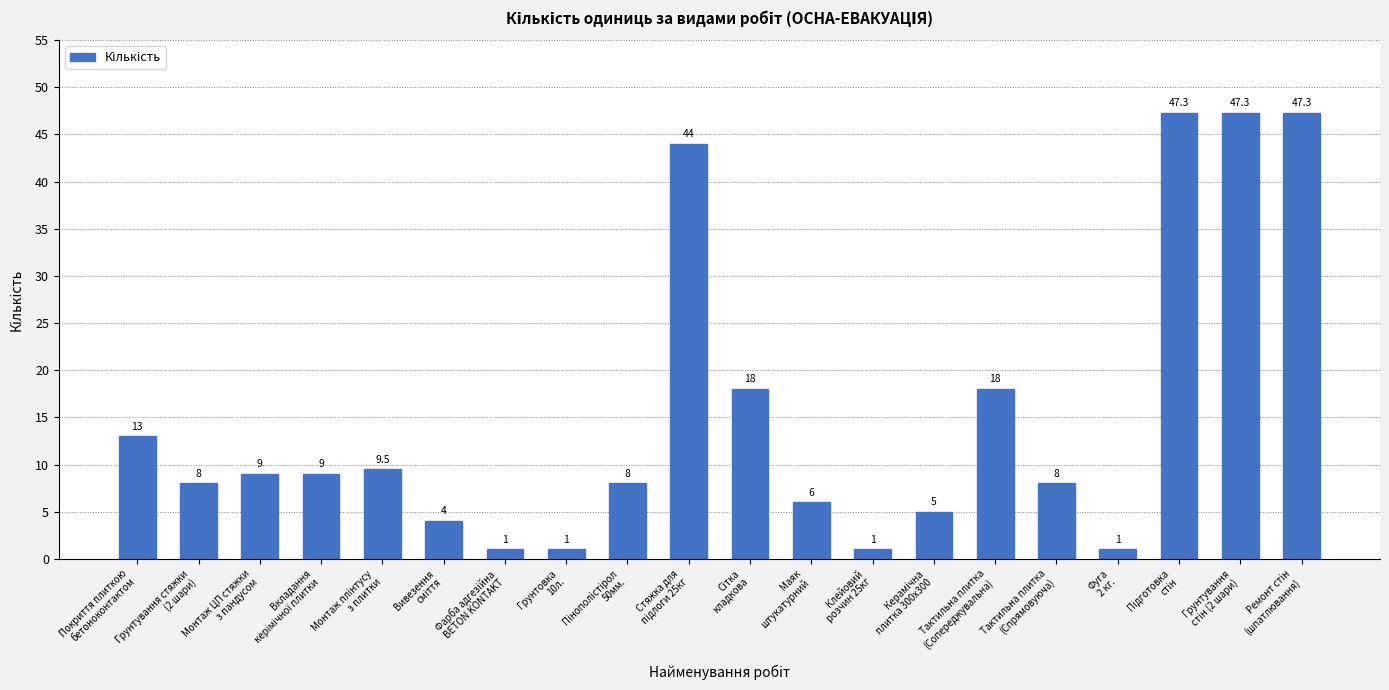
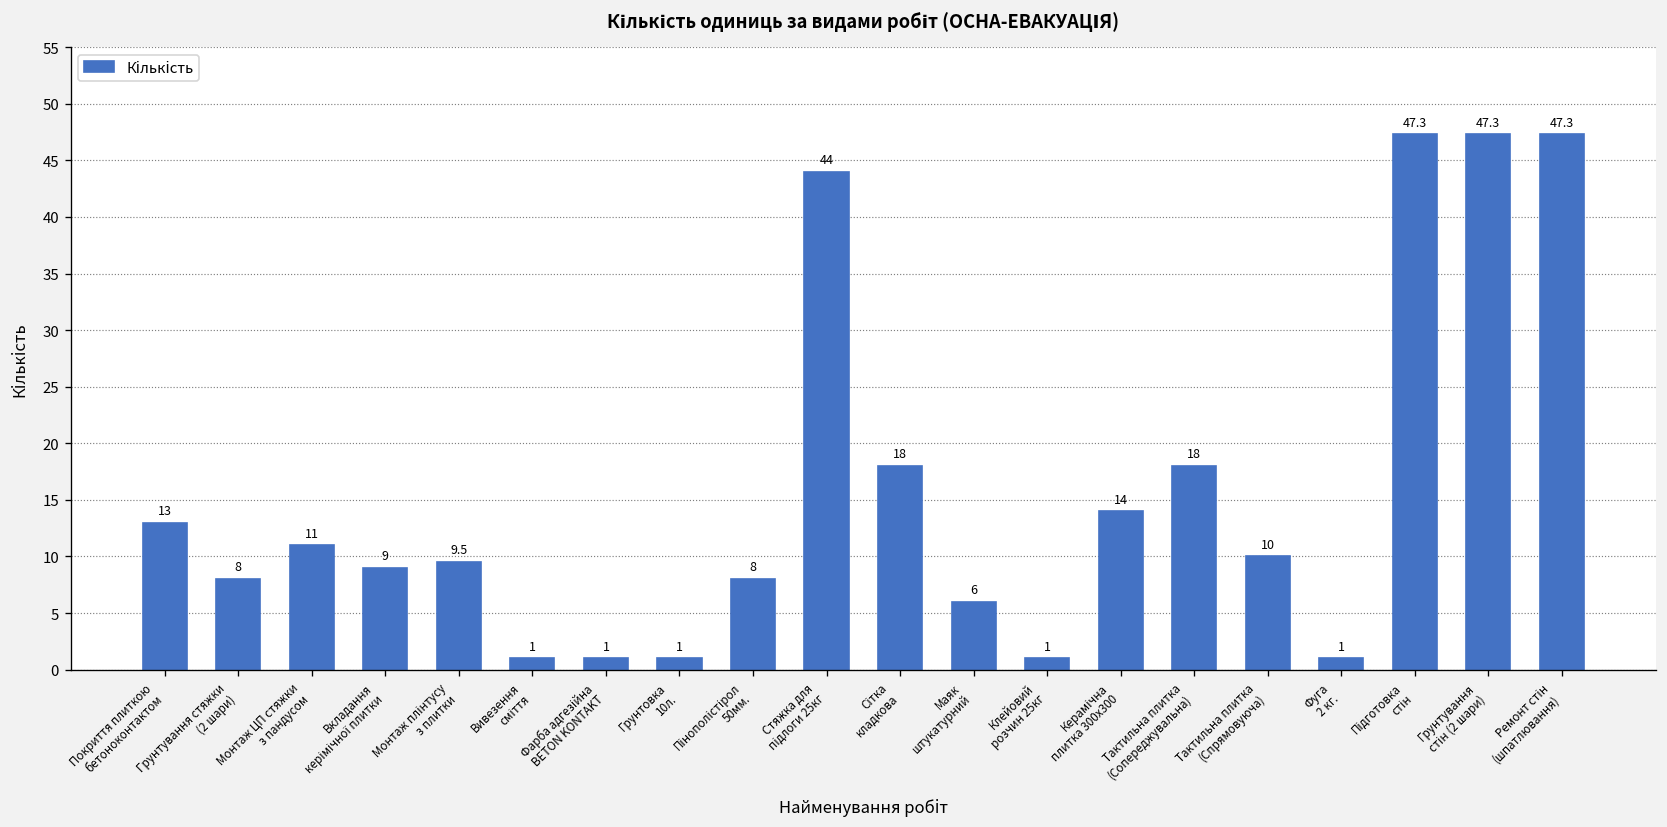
Монтаж ЦП стяжки з пандусом: 9 -> 11
Вивезення сміття: 4 -> 1
Керамічна плитка 300х300: 5 -> 14
Тактильна плитка (Спрямовуюча): 8 -> 10
